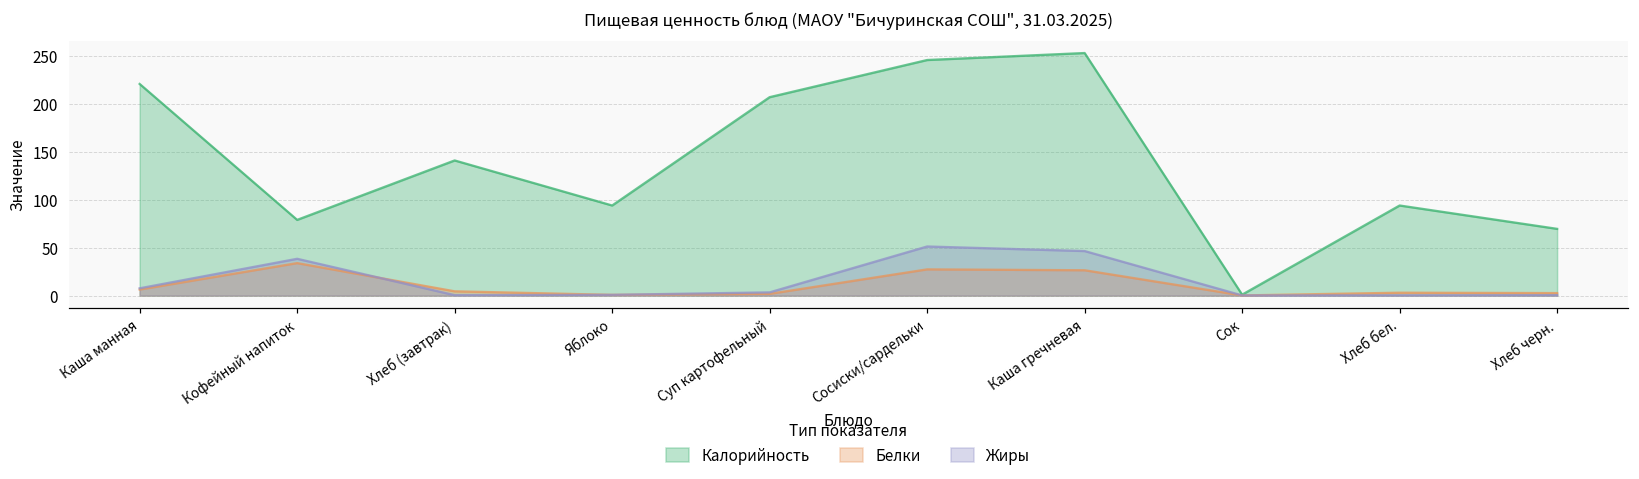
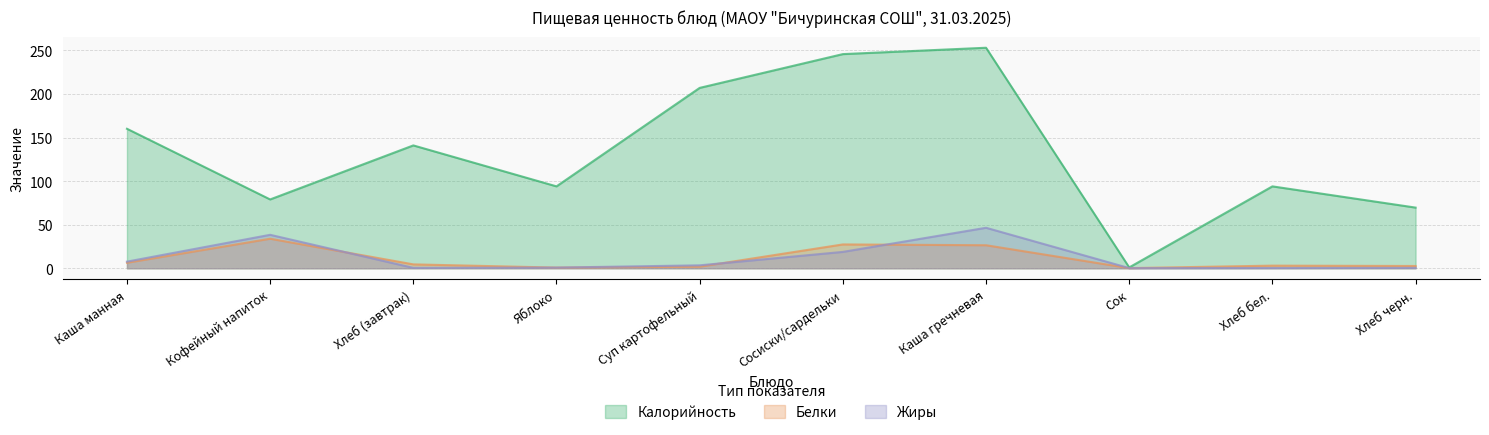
Калорийность, Каша манная: 220 -> 160
Жиры, Сосиски/сардельки: 50 -> 20
